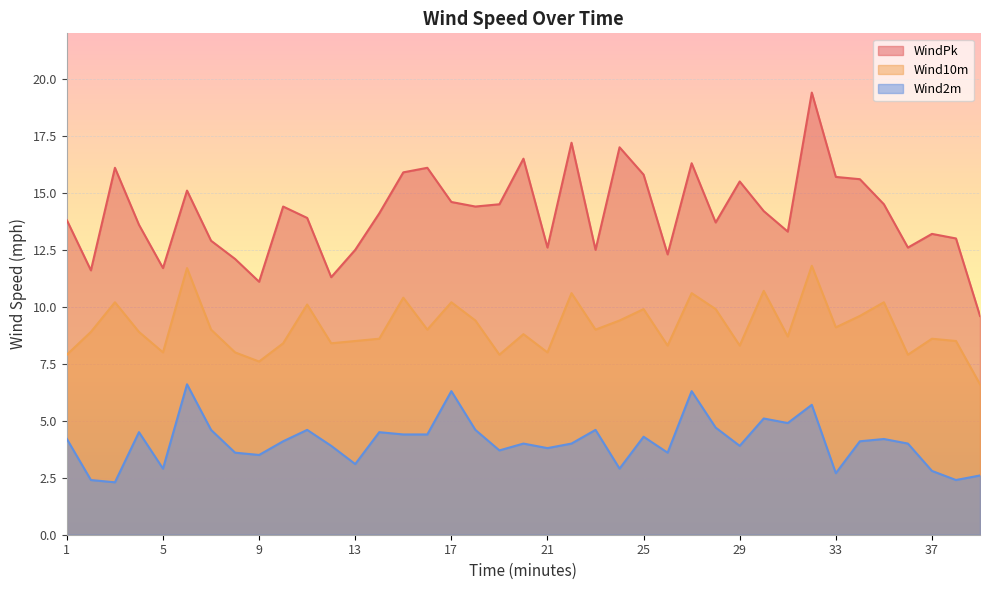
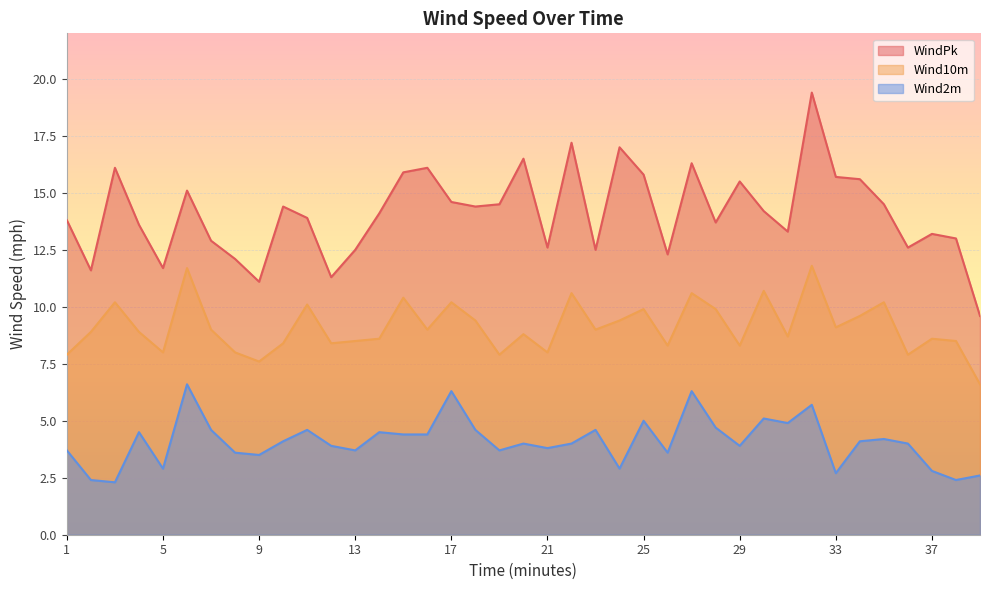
Wind2m, 1: 4.2 -> 3.7
Wind2m, 13: 3.1 -> 3.7
Wind2m, 25: 4.3 -> 5.0
